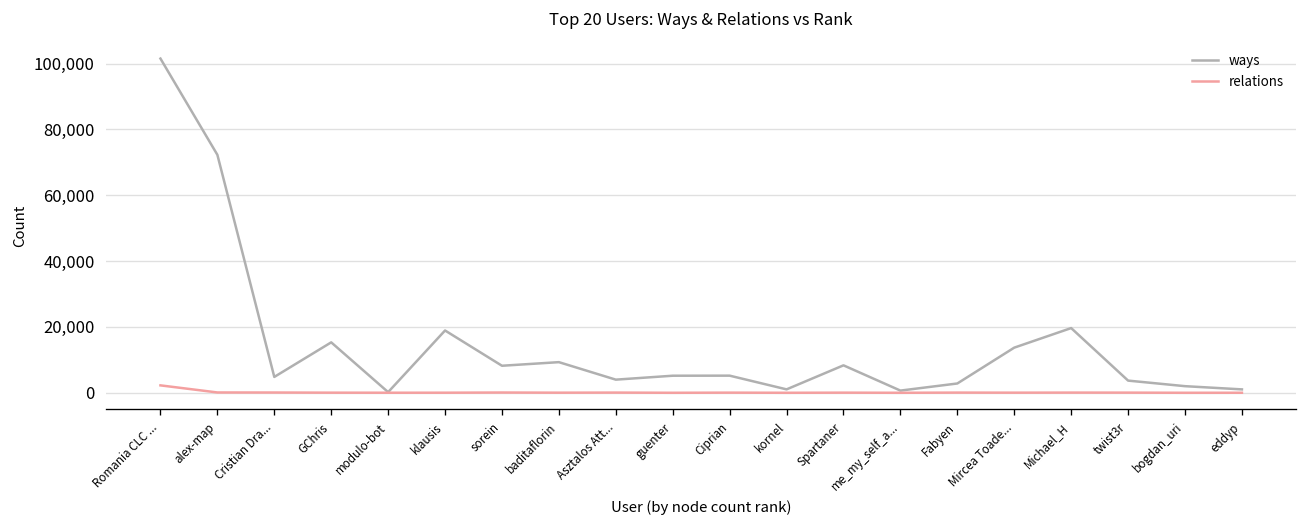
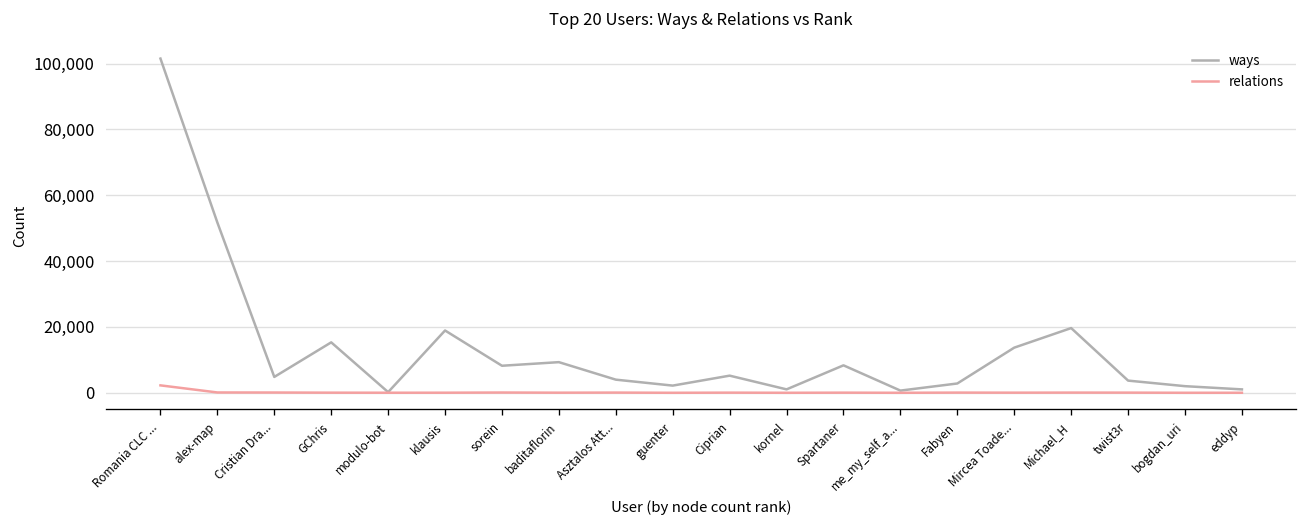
ways, alex-map: 72,000 -> 52,000
ways, guenter: 5,000 -> 2,000
